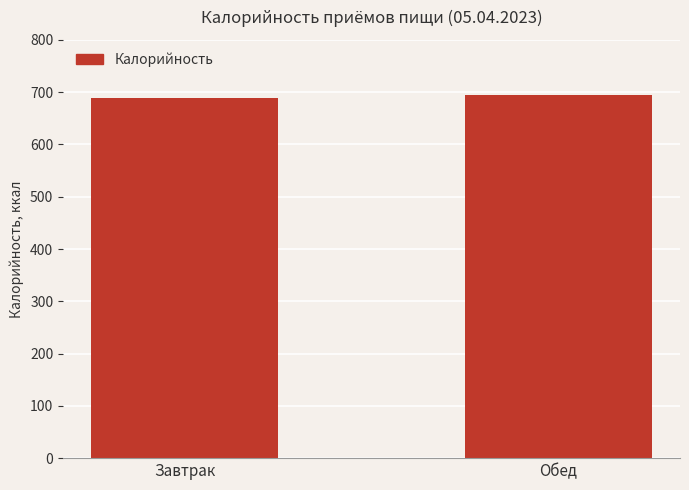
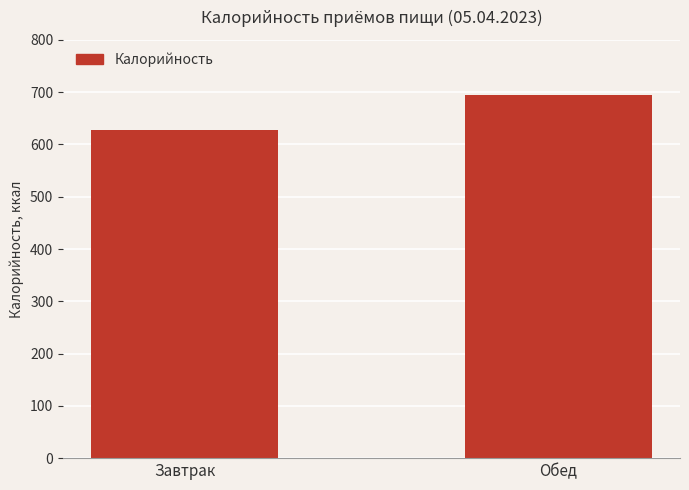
Завтрак: 690 -> 630
